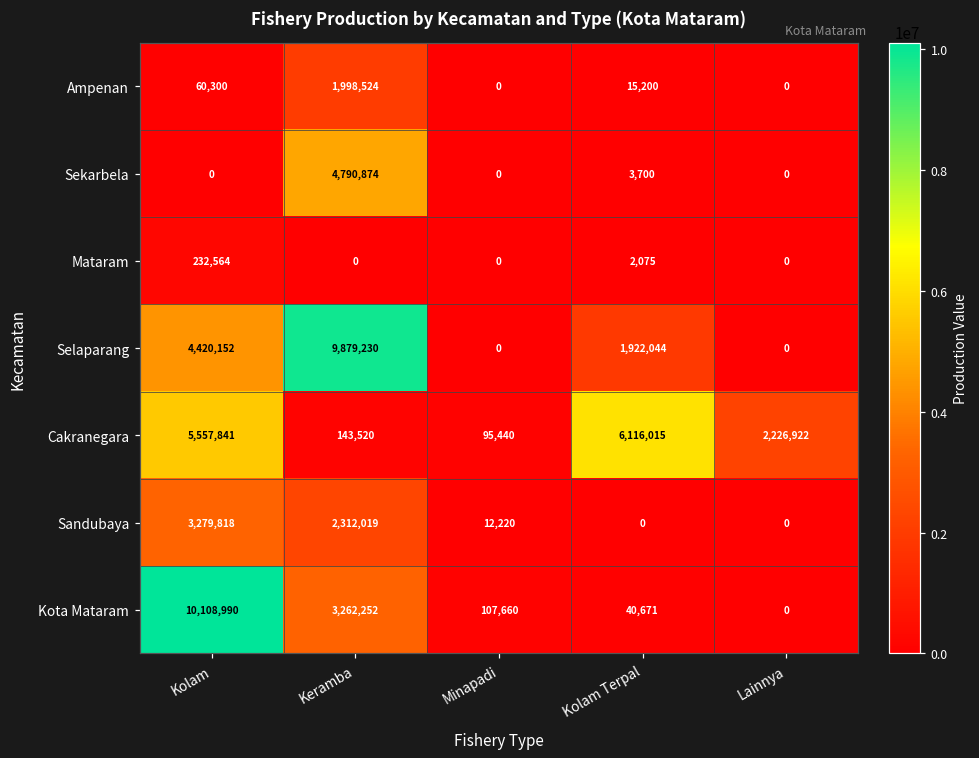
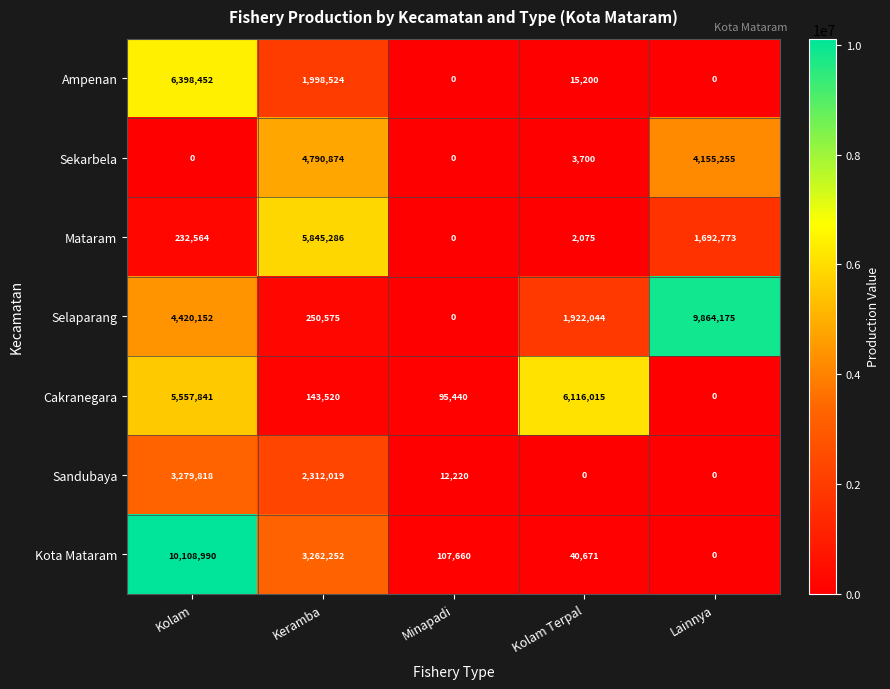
Ampenan, Kolam: 60,300 -> 6,398,452
Sekarbela, Lainnya: 0 -> 4,155,255
Mataram, Keramba: 0 -> 5,845,286
Mataram, Lainnya: 0 -> 1,692,773
Selaparang, Keramba: 9,879,230 -> 250,575
Selaparang, Lainnya: 0 -> 9,864,175
Cakranegara, Lainnya: 2,226,922 -> 0
